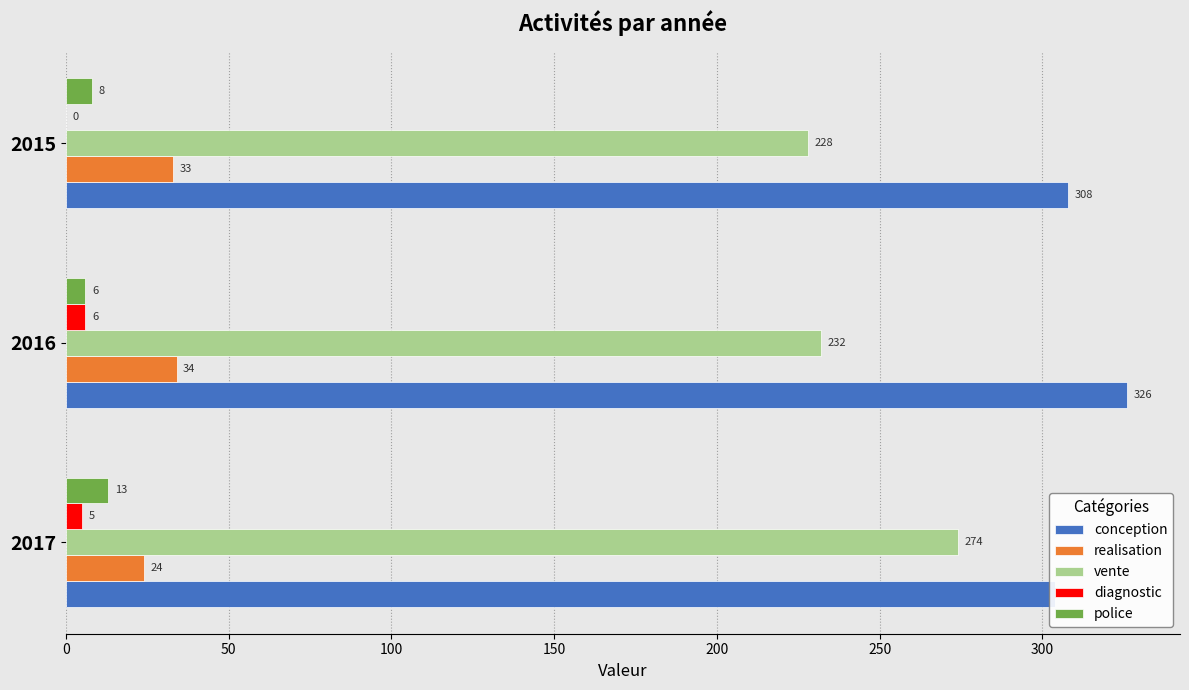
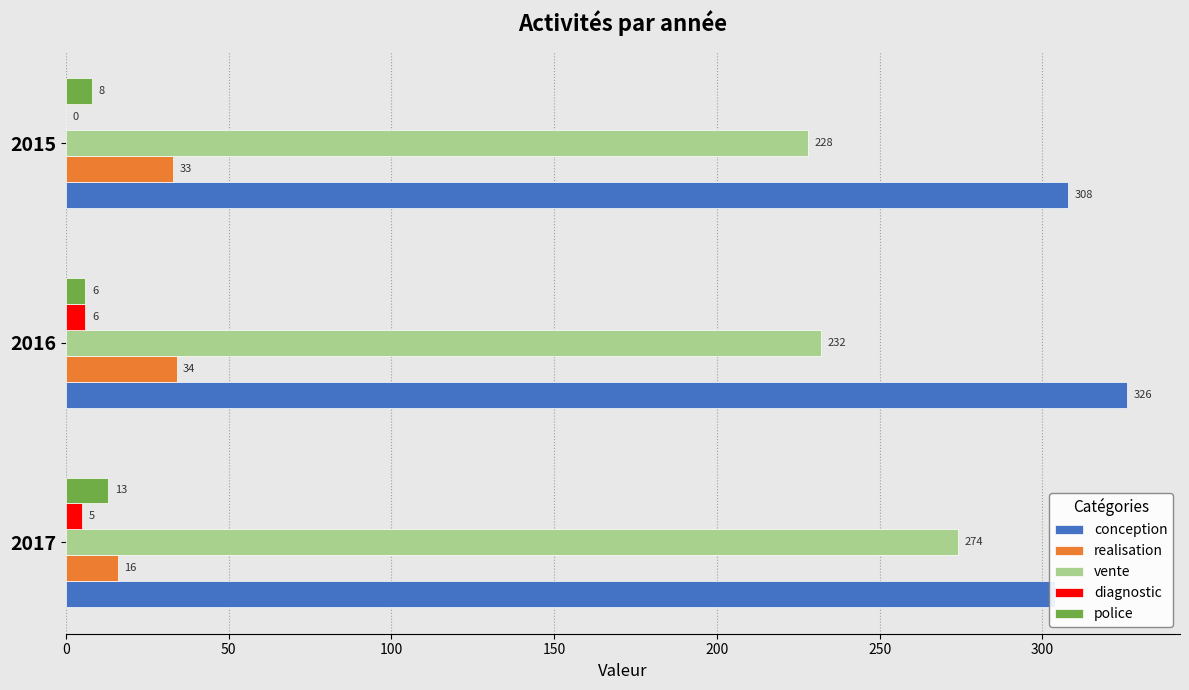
realisation, 2017: 24 -> 16
